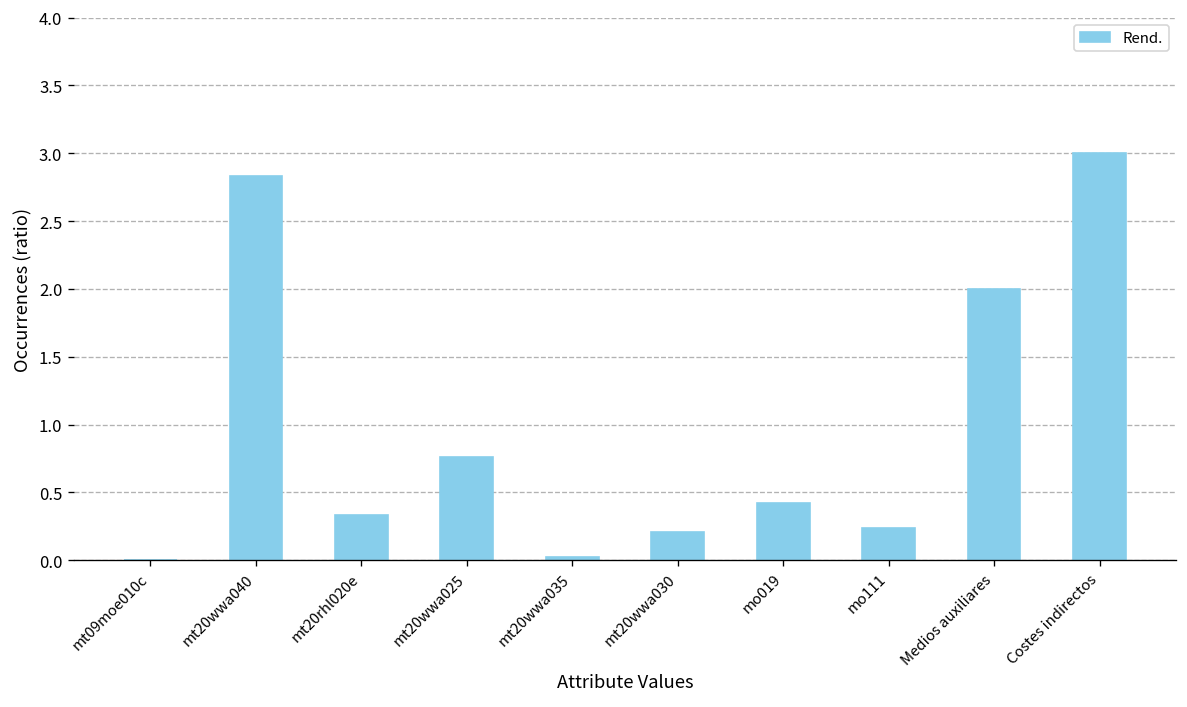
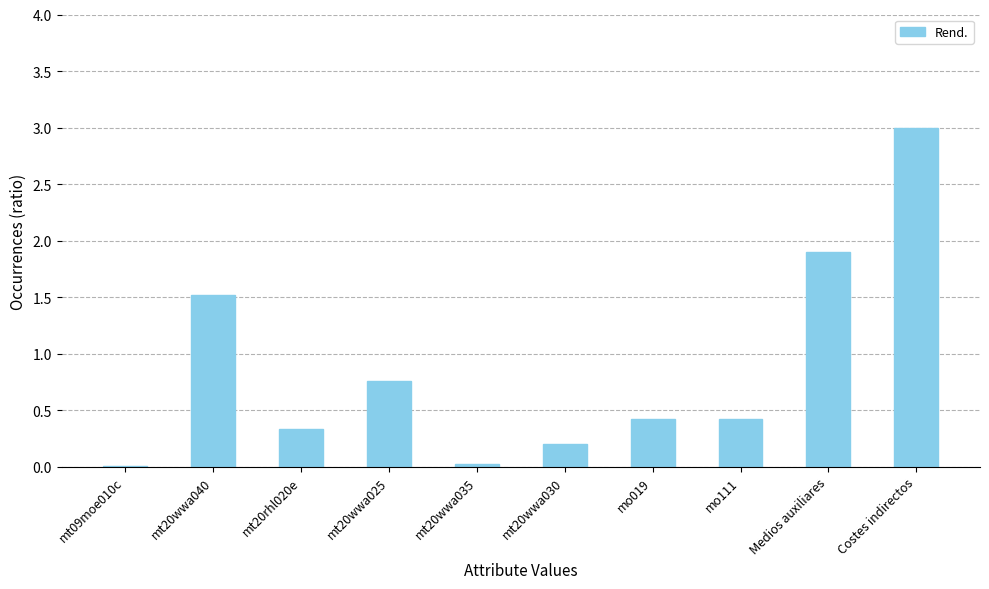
mt20wwa040: 2.83 -> 1.52
mo111: 0.24 -> 0.42
Medios auxiliares: 2.0 -> 1.9
